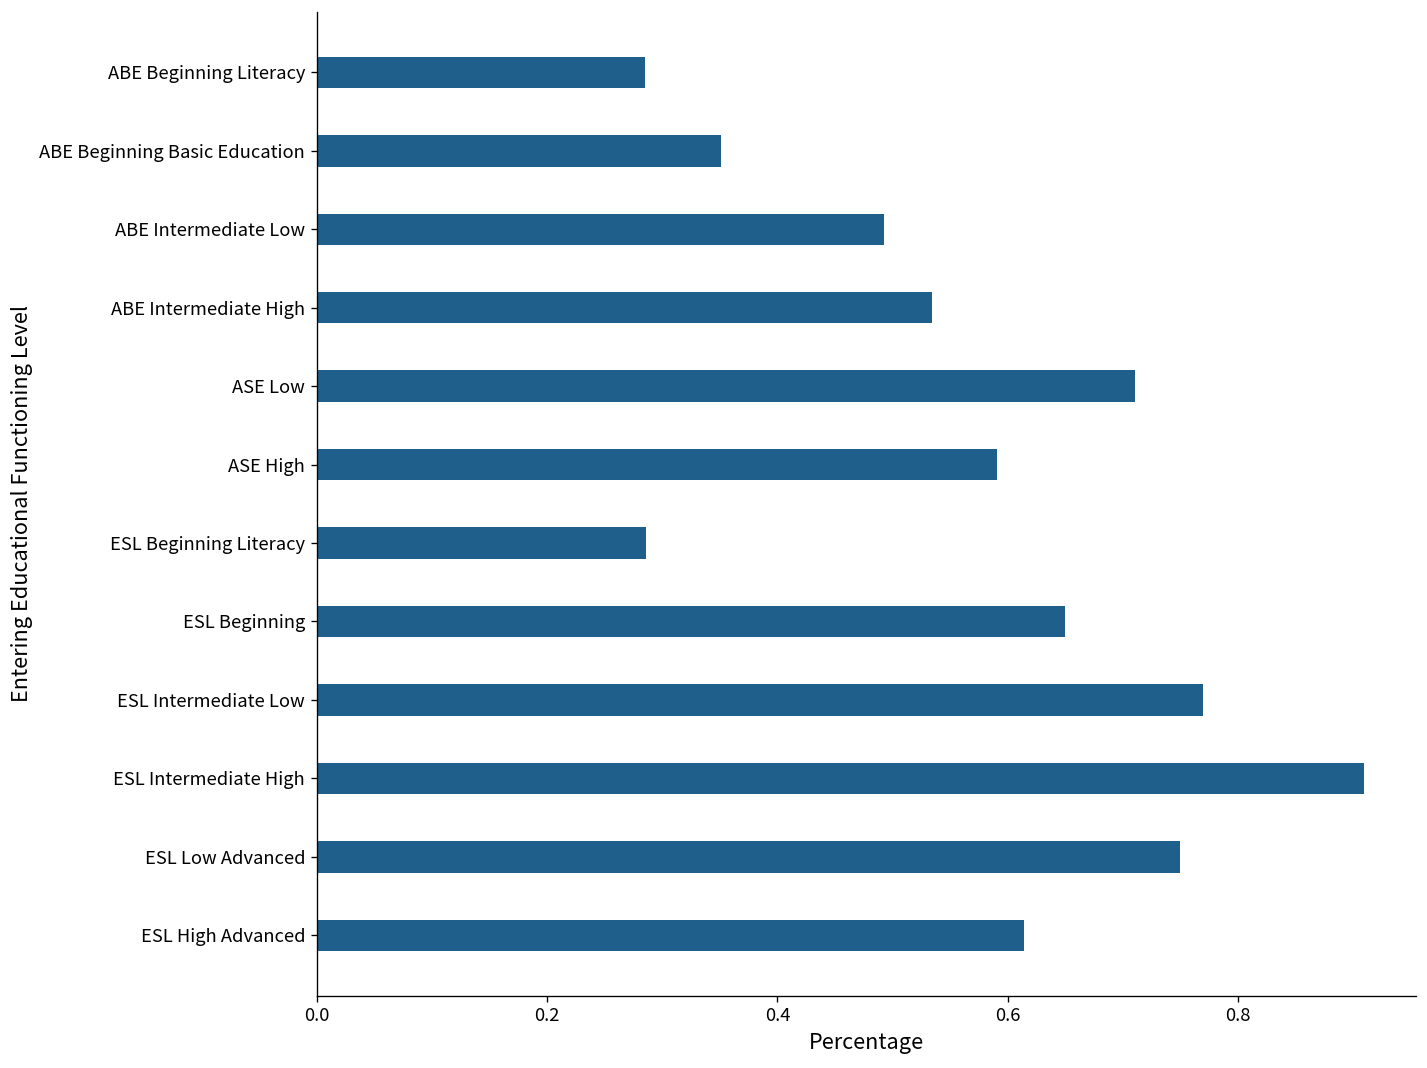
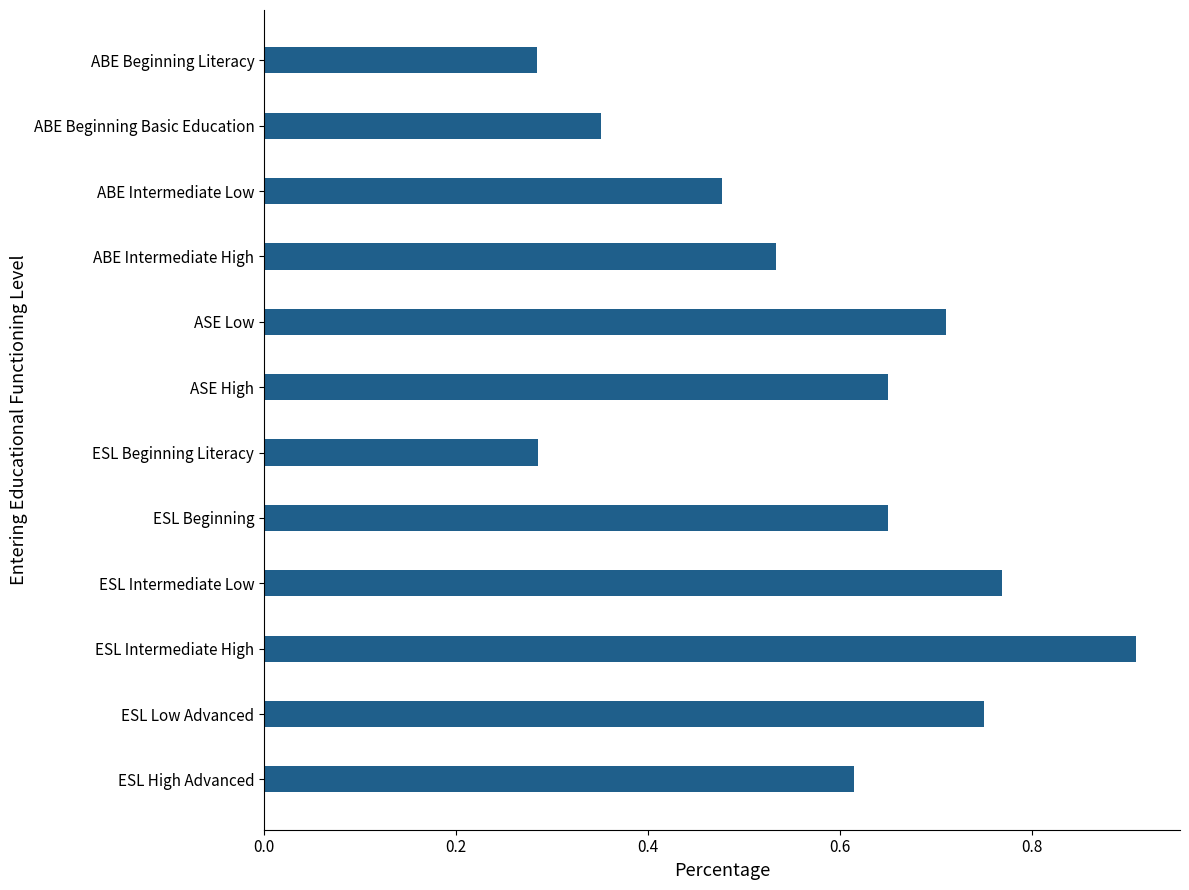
ABE Intermediate Low: 0.49 -> 0.48
ASE High: 0.59 -> 0.65
